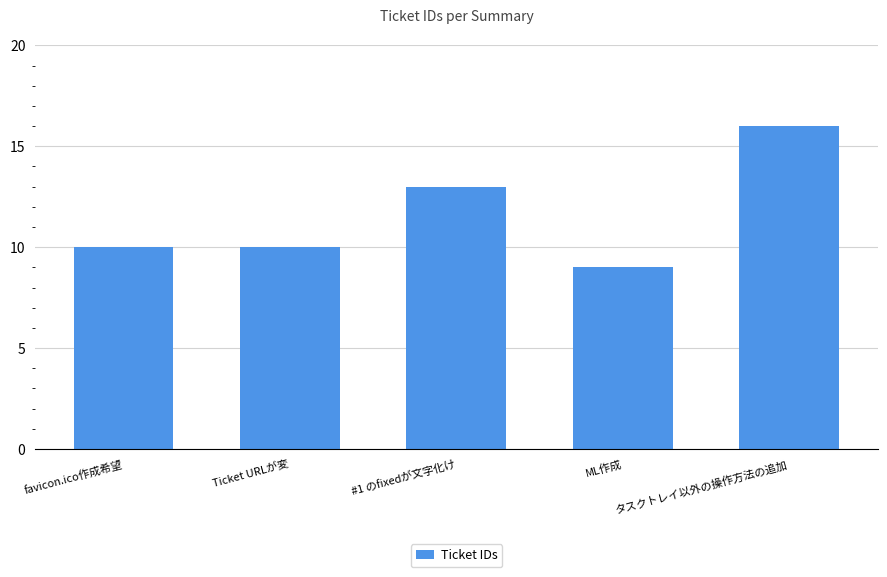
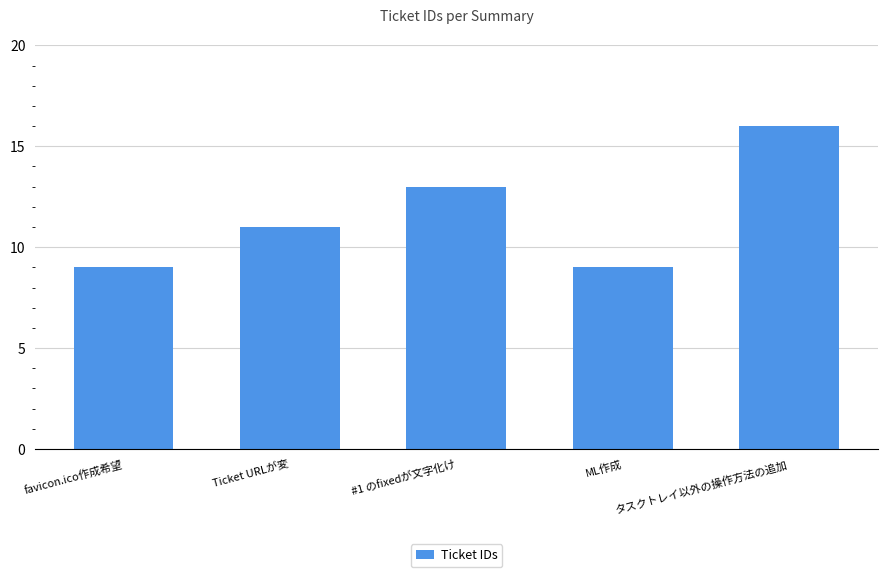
favicon.ico作成希望: 10 -> 9
Ticket URLが変: 10 -> 11
